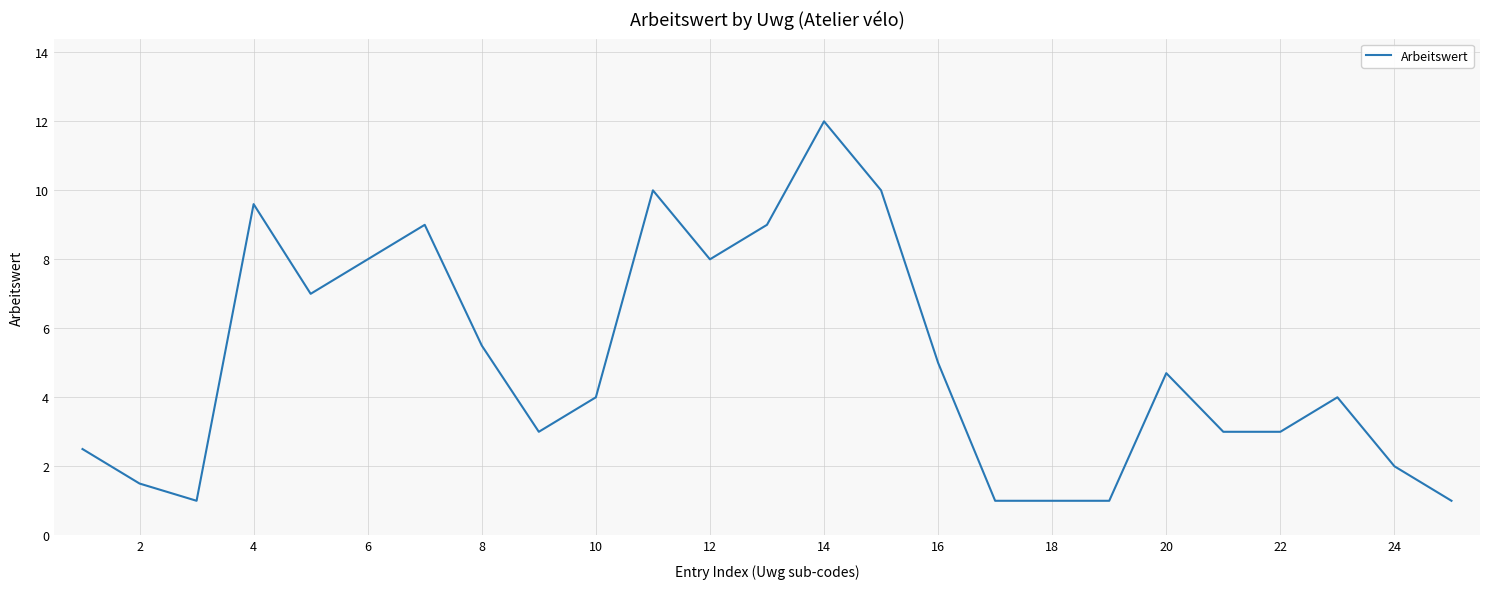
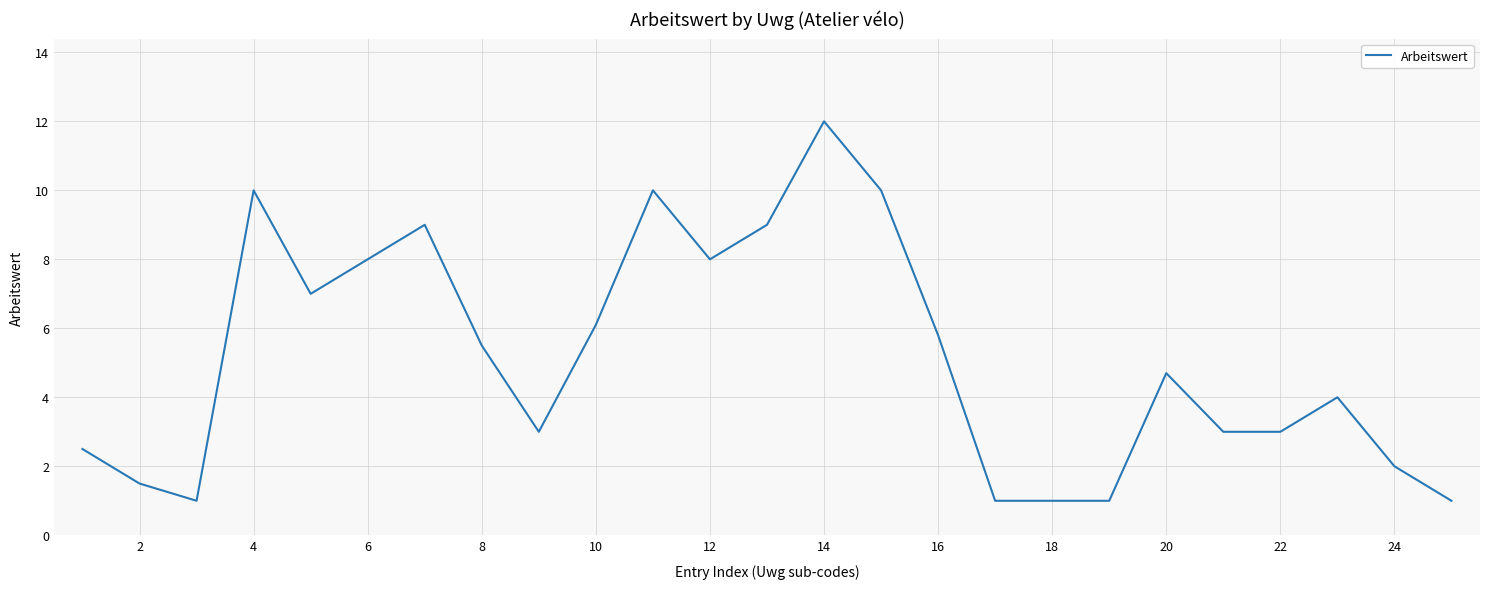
4: 9.6 -> 10.0
10: 4.0 -> 6.1
16: 5.0 -> 5.8
